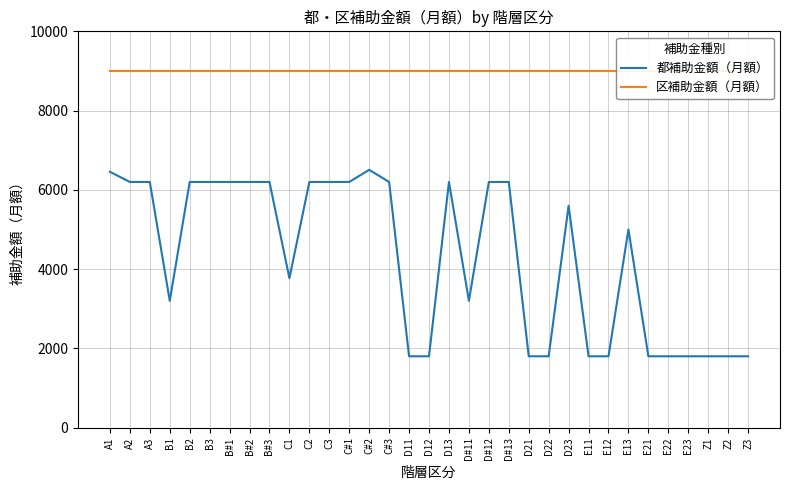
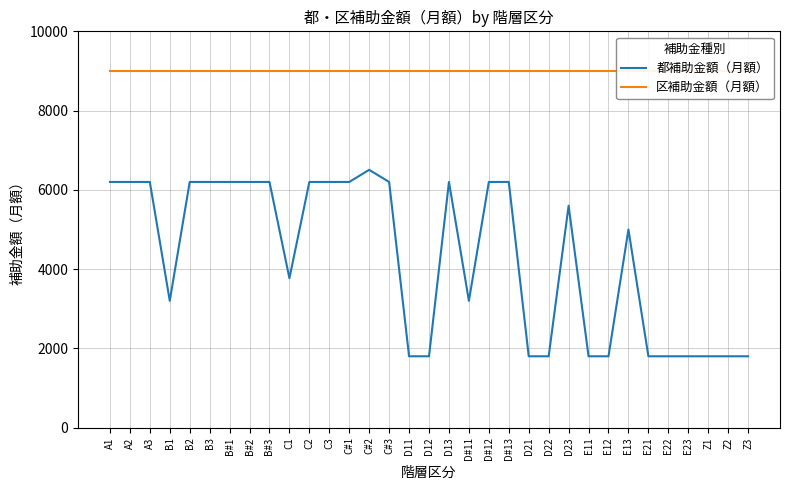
都補助金額（月額）, A1: 6500 -> 6200
